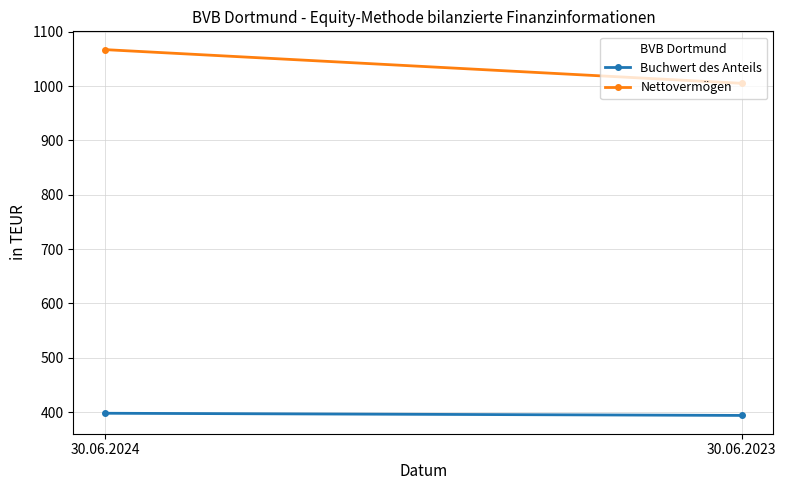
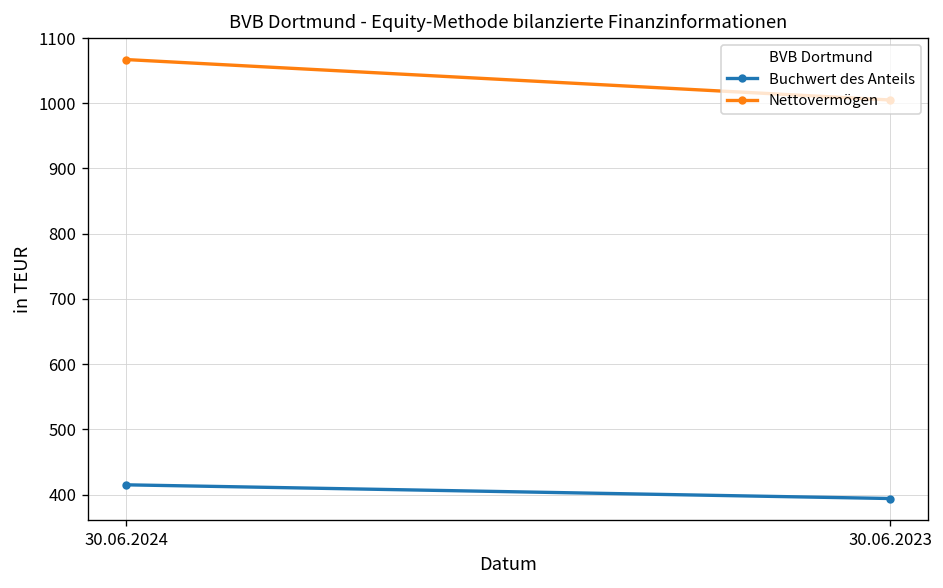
Buchwert des Anteils, 30.06.2024: 400 -> 420
